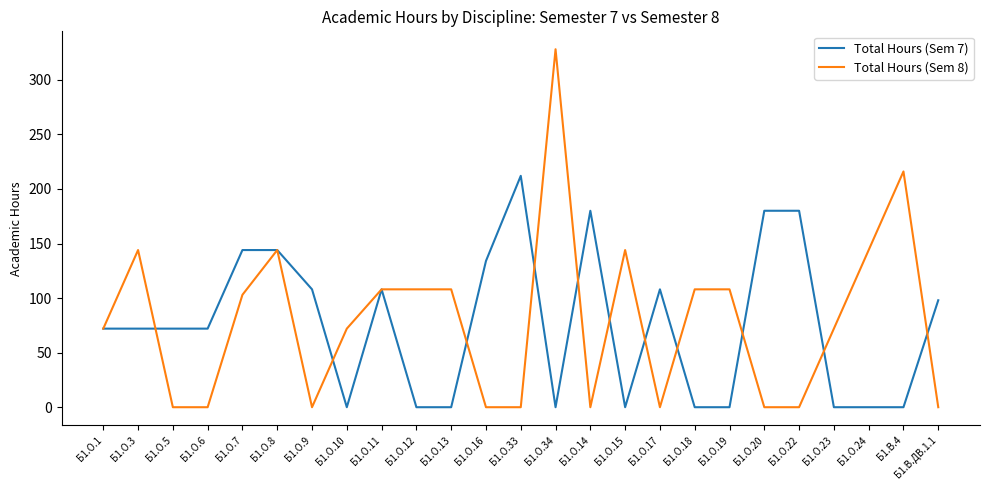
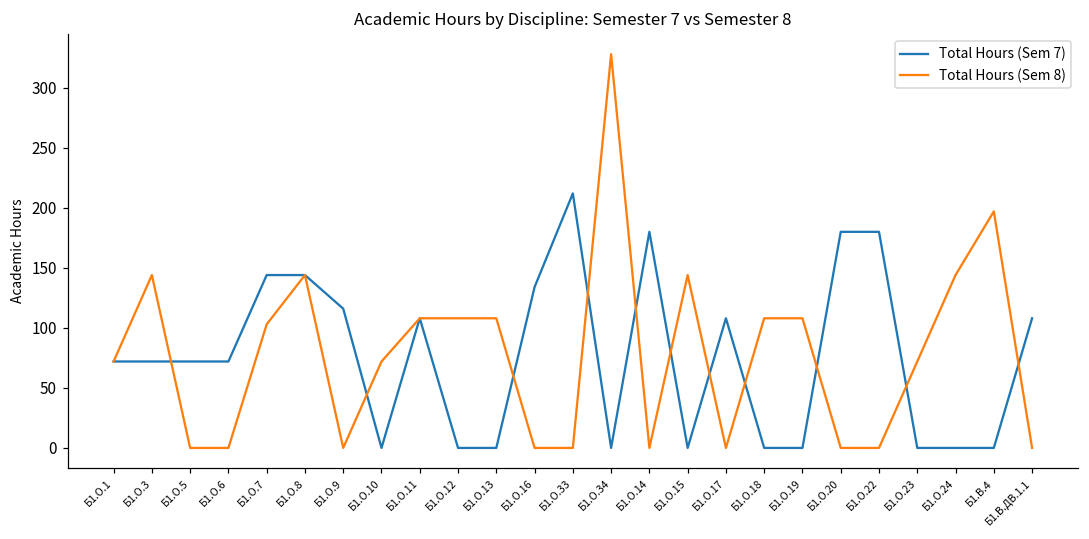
Total Hours (Sem 7), Б1.О.9: 108 -> 116
Total Hours (Sem 8), Б1.В.4: 216 -> 197
Total Hours (Sem 7), Б1.В.ДВ.1.1: 98 -> 108
